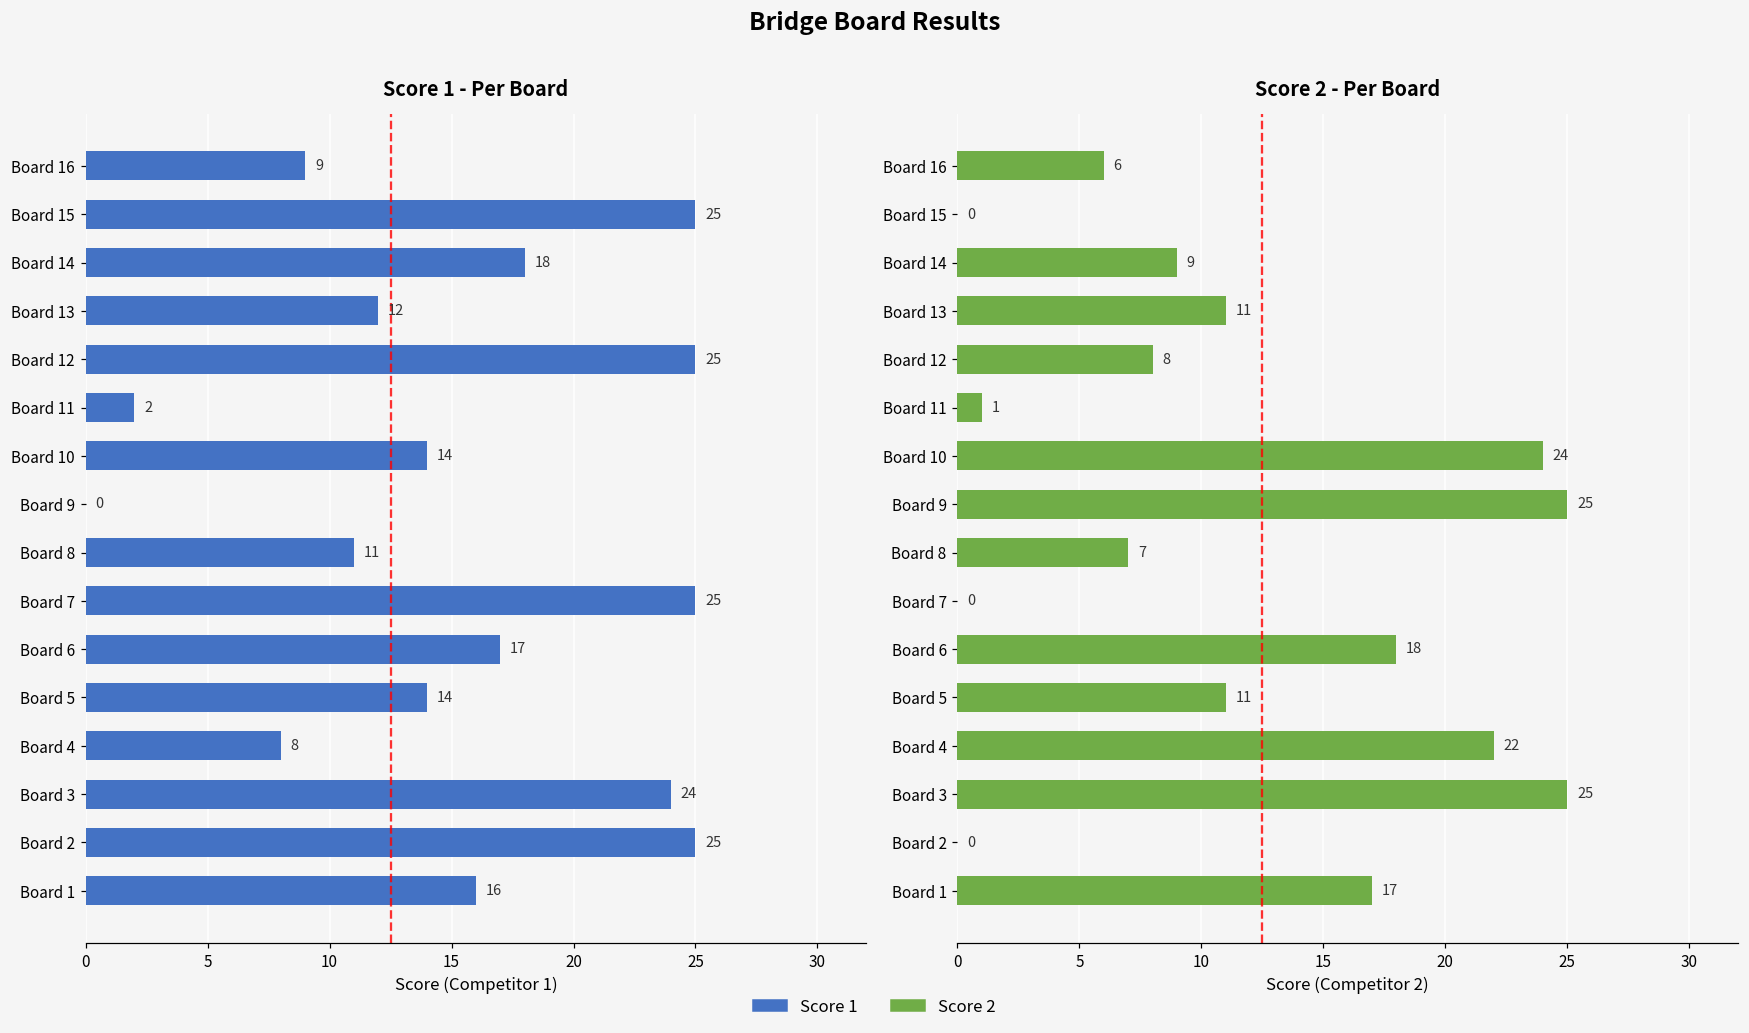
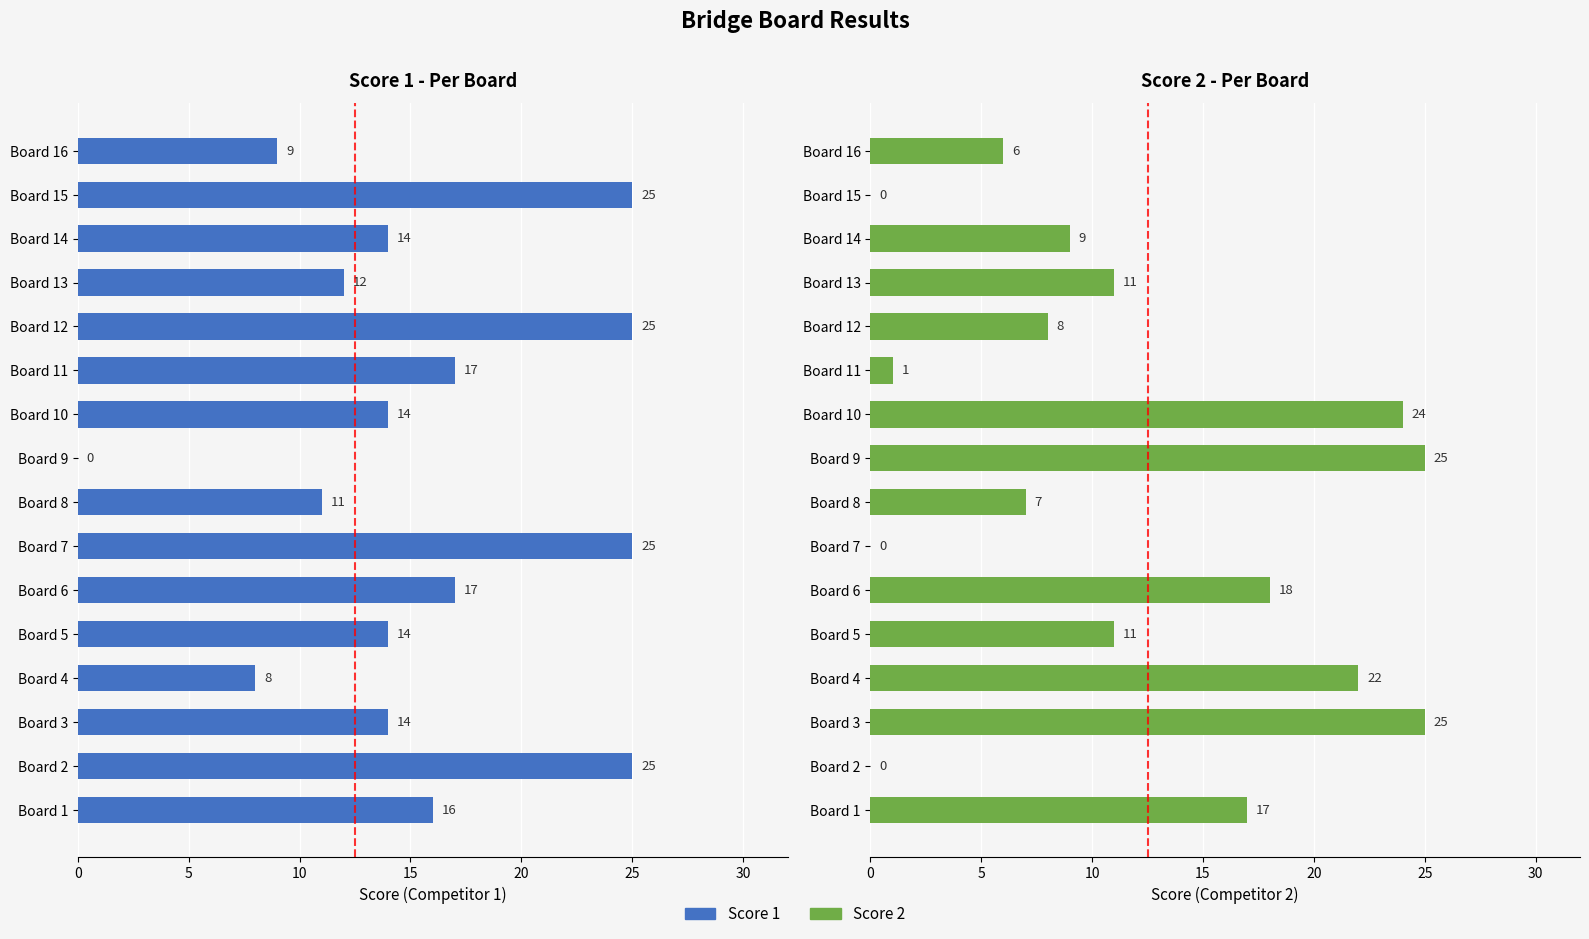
Score 1 - Per Board, Board 14: 18 -> 14
Score 1 - Per Board, Board 11: 2 -> 17
Score 1 - Per Board, Board 3: 24 -> 14
